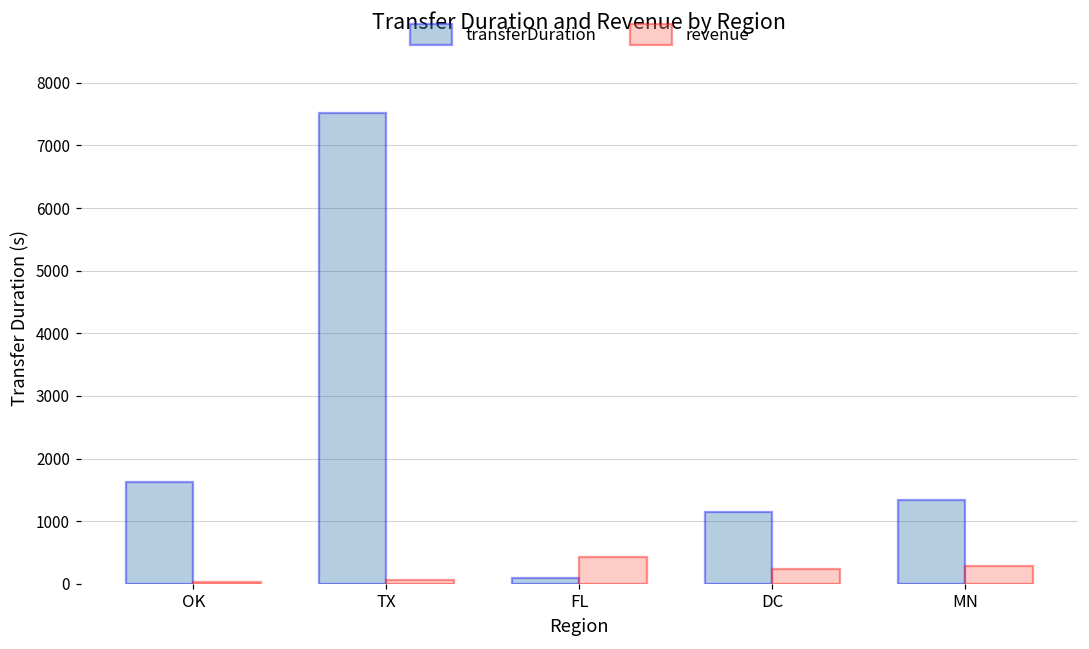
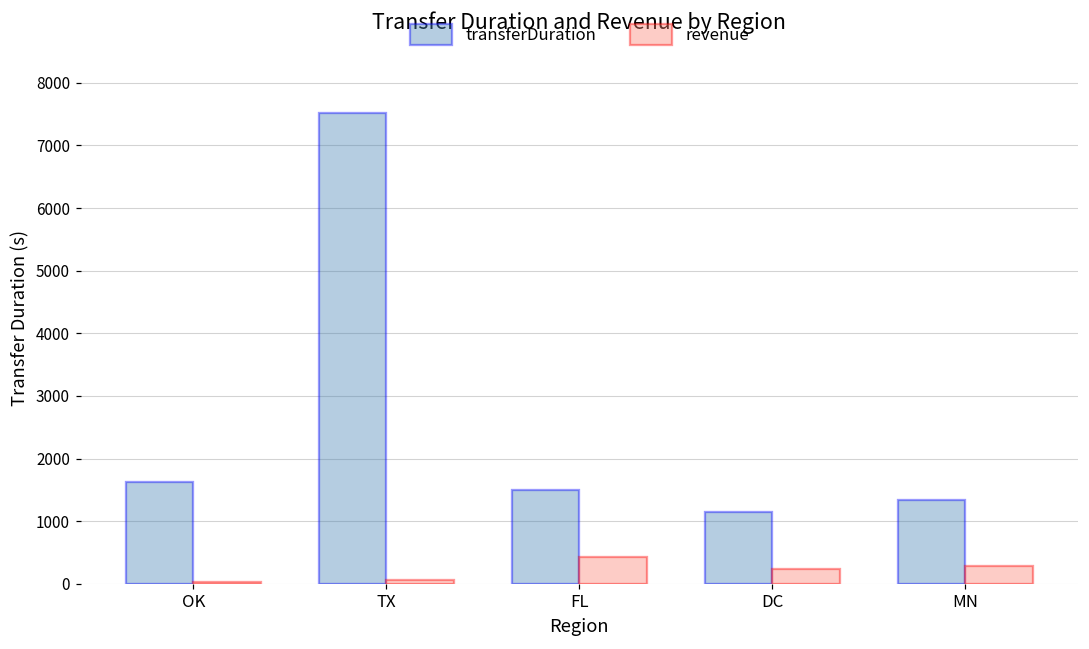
transferDuration, FL: 100 -> 1500
